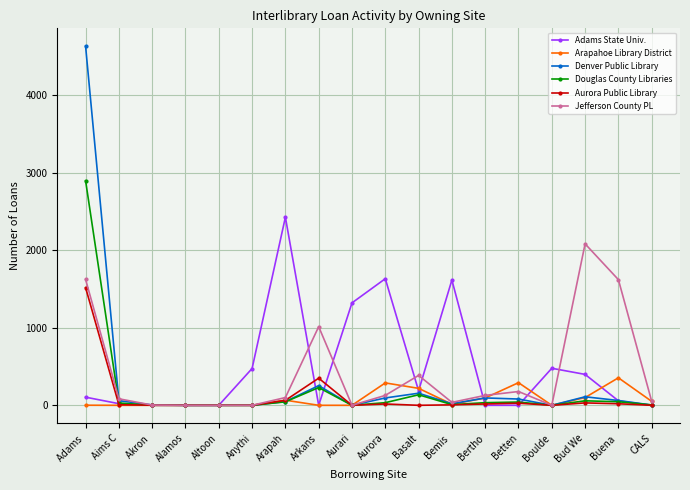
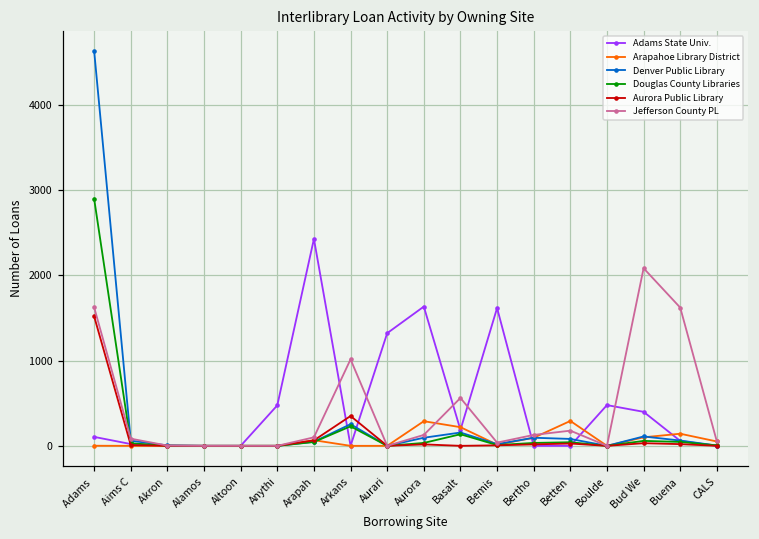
Jefferson County PL, Basalt: 400 -> 600
Arapahoe Library District, Buena: 400 -> 100
